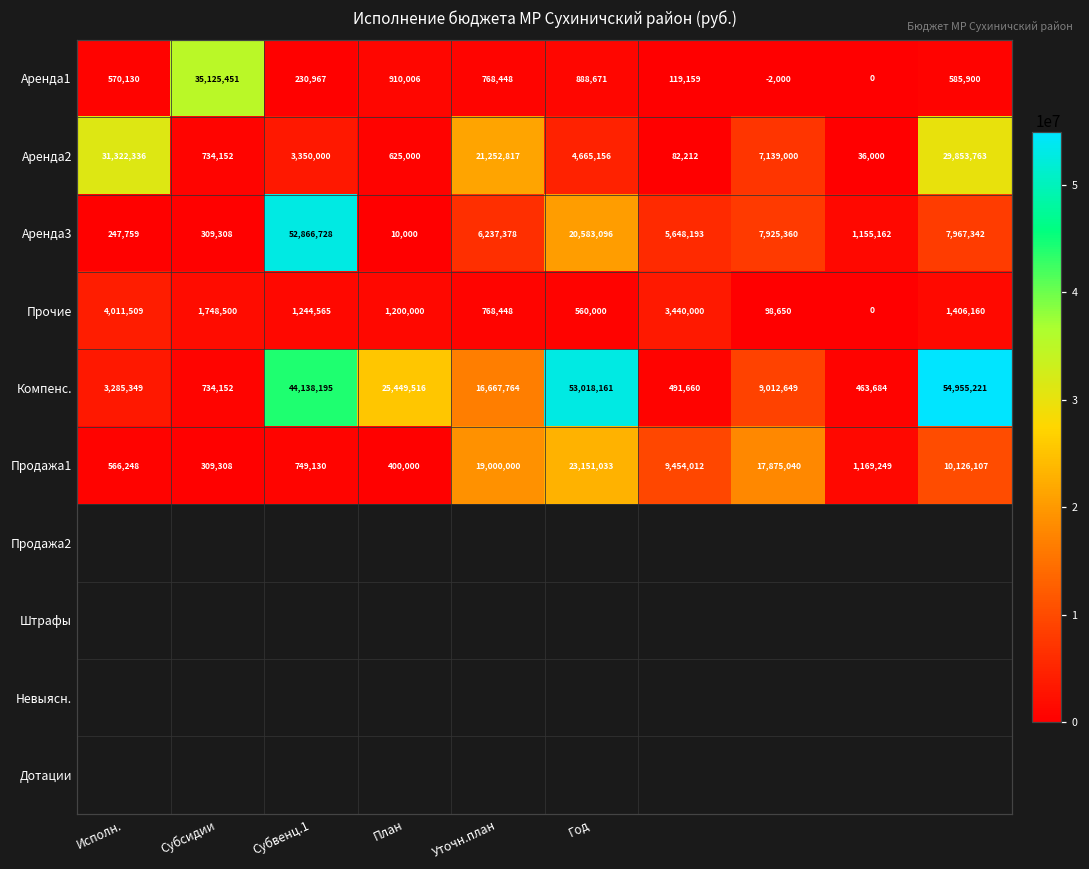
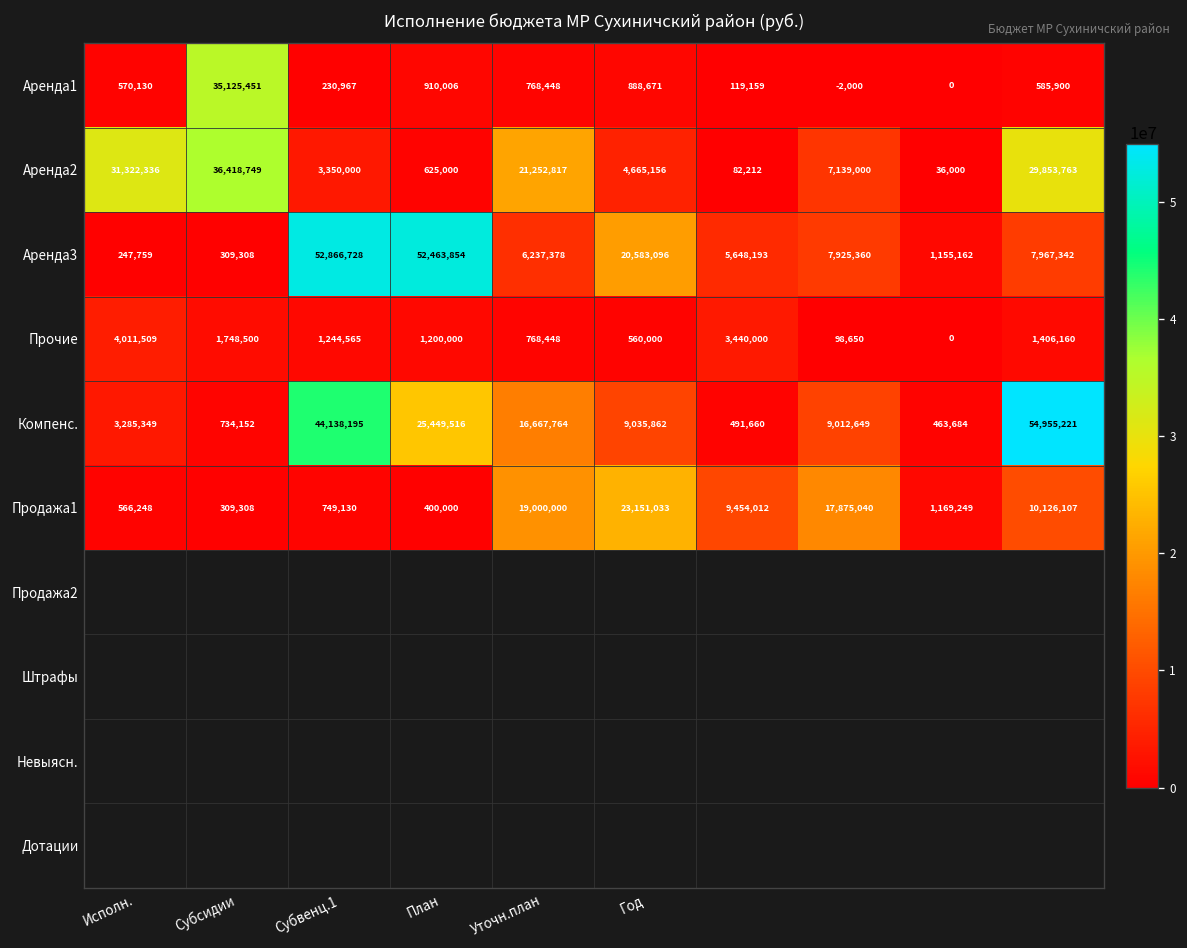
Аренда2, Субсидии: 734,152 -> 36,418,749
Аренда3, План: 10,000 -> 52,463,854
Компенс., Год: 53,018,161 -> 9,035,862
